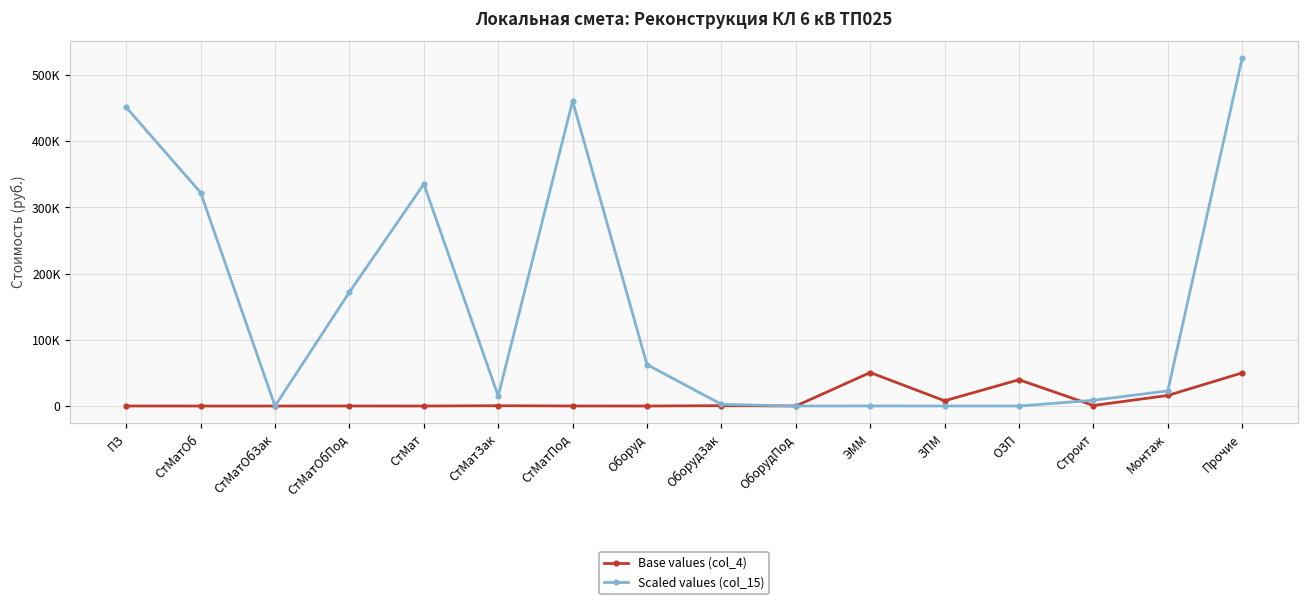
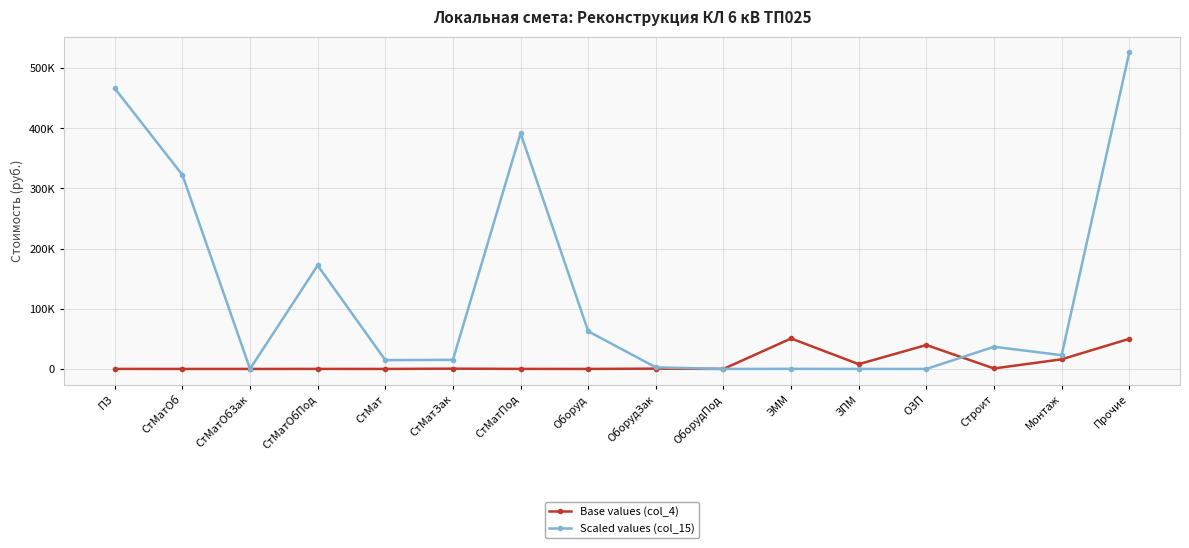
Scaled values (col_15), ПЗ: 450000 -> 470000
Scaled values (col_15), СтМат: 340000 -> 10000
Scaled values (col_15), СтМатПод: 460000 -> 390000
Scaled values (col_15), Строит: 10000 -> 40000
